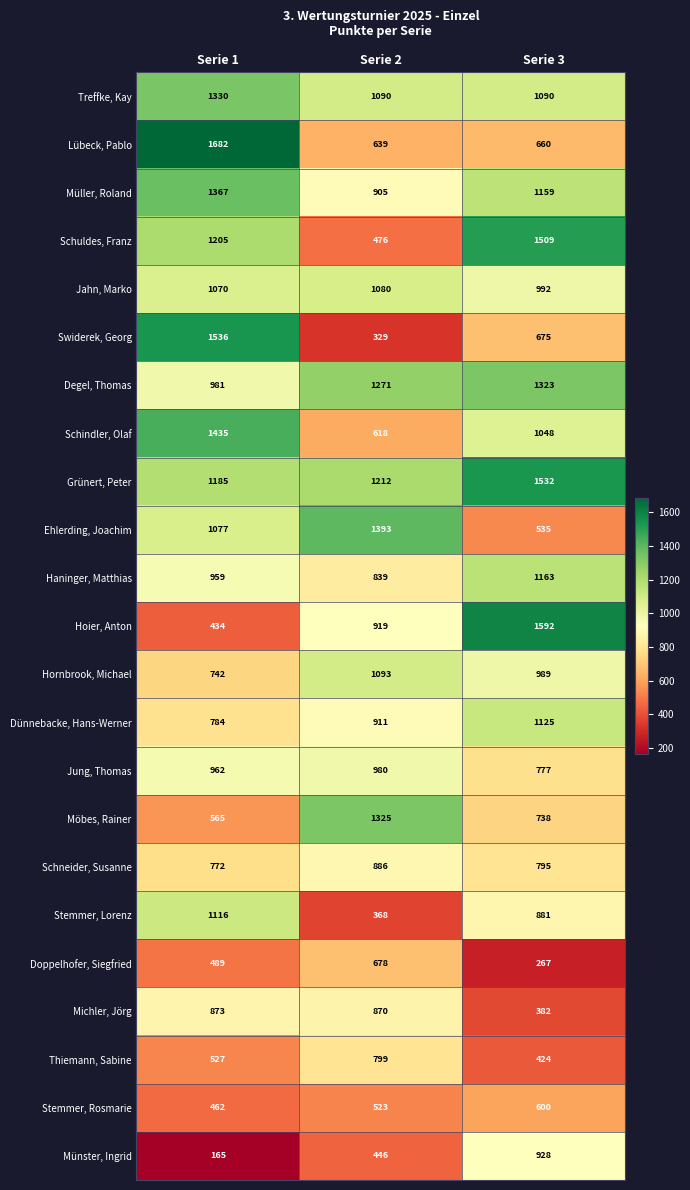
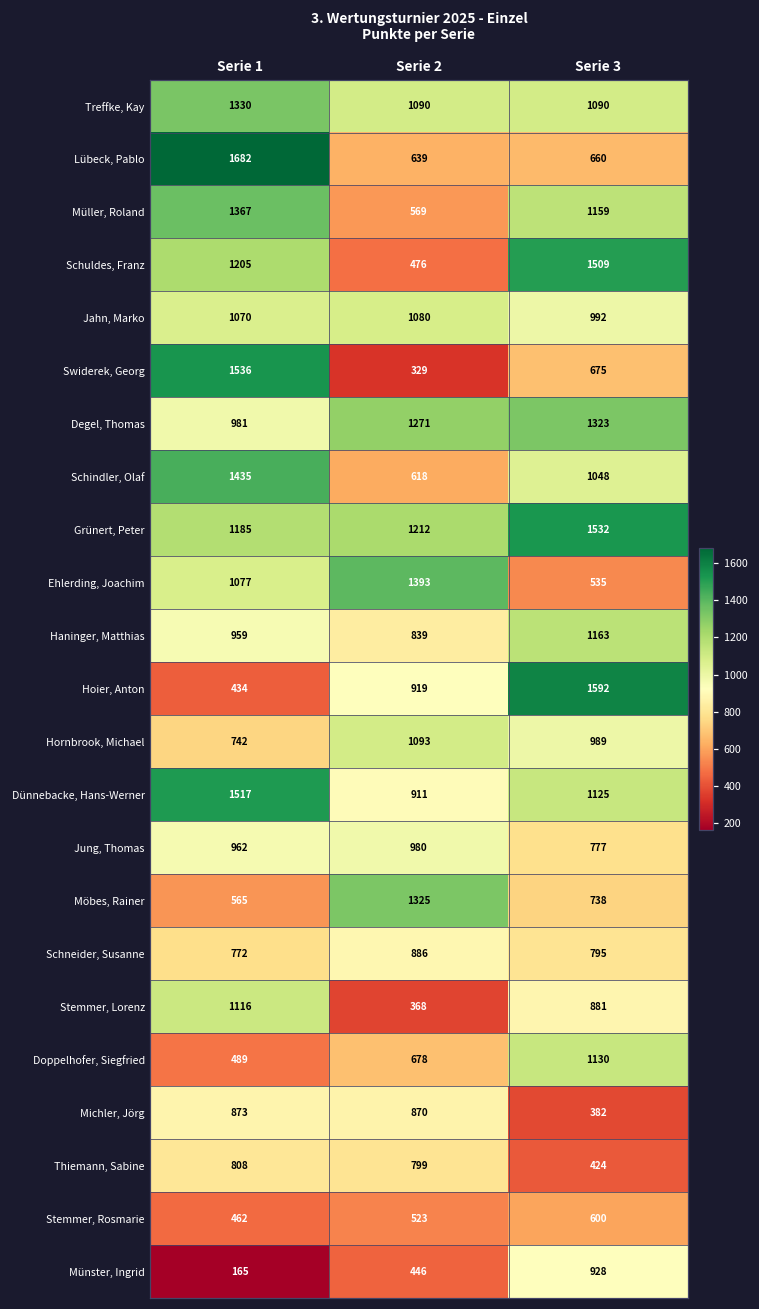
Müller, Roland, Serie 2: 905 -> 569
Dünnebacke, Hans-Werner, Serie 1: 784 -> 1517
Doppelhofer, Siegfried, Serie 3: 267 -> 1130
Thiemann, Sabine, Serie 1: 527 -> 808
